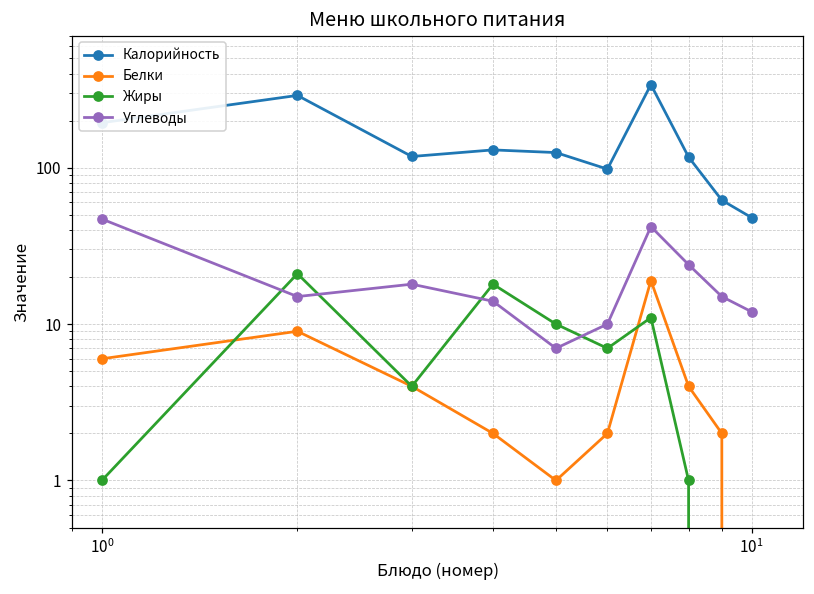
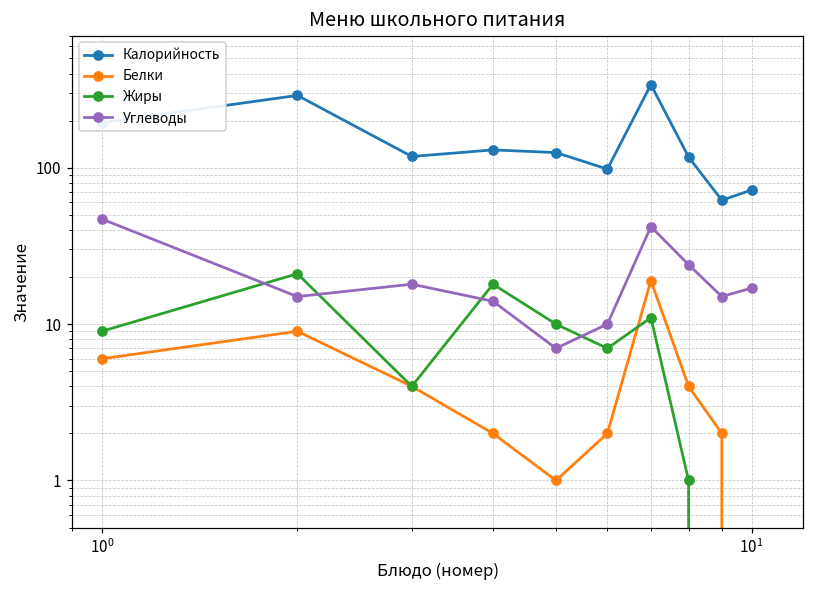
Жиры, 10^0: 1 -> 9
Калорийность, 10^1: 48 -> 70
Углеводы, 10^1: 12 -> 17
